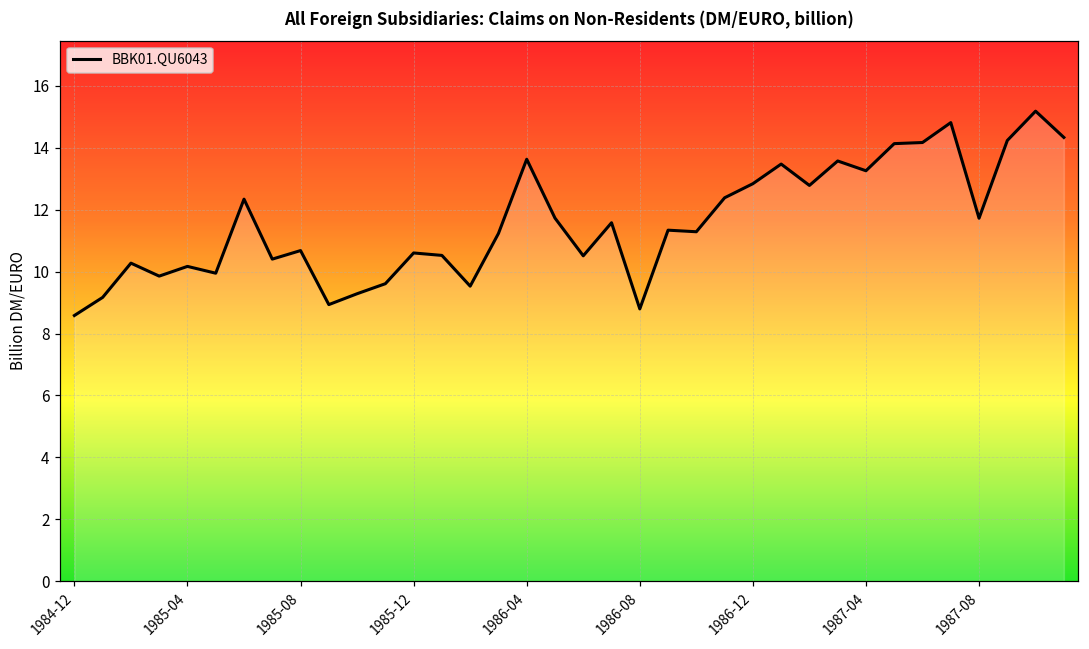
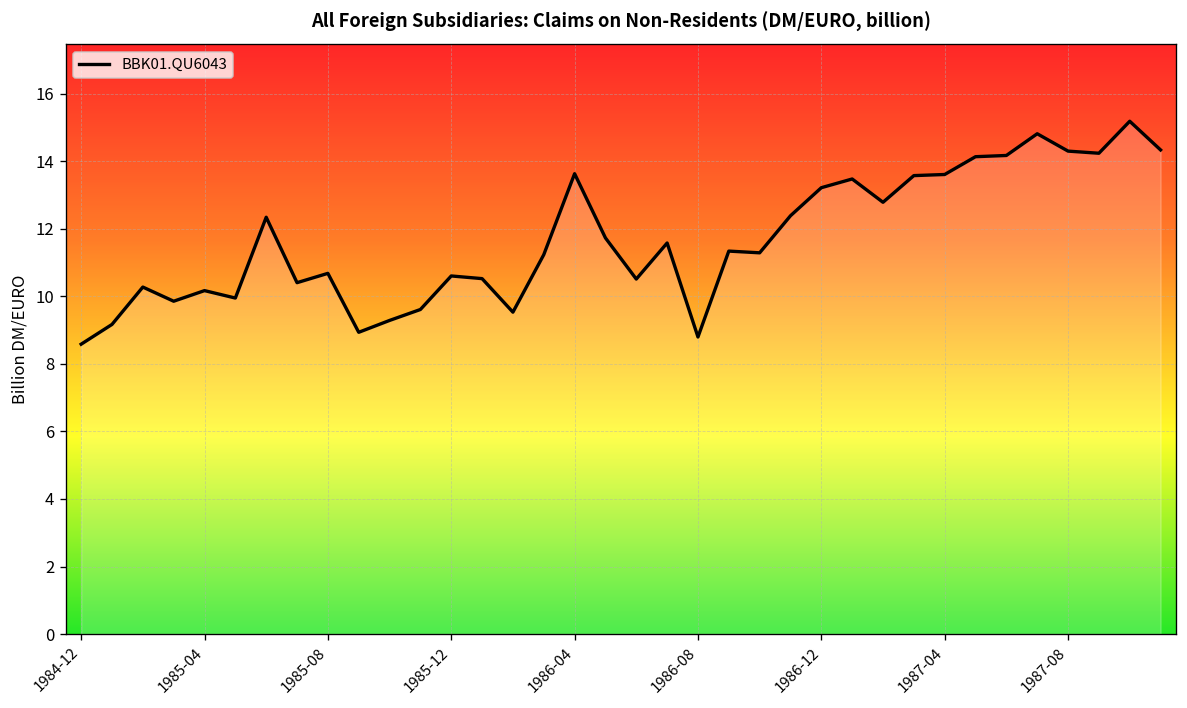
1986-12: 12.8 -> 13.2
1987-04: 13.3 -> 13.6
1987-08: 11.7 -> 14.3
